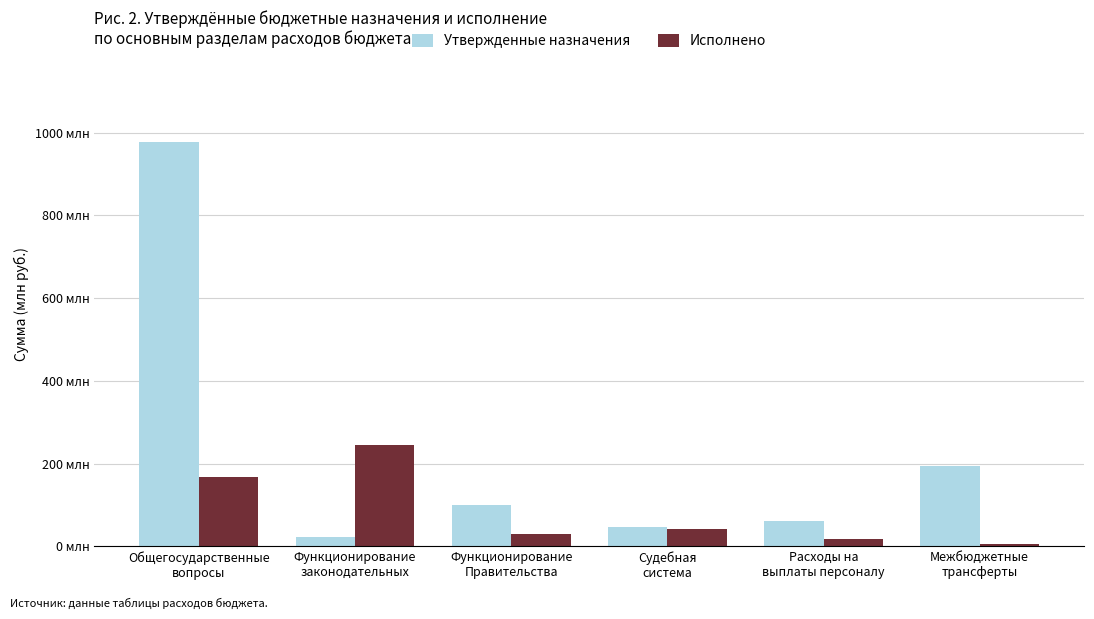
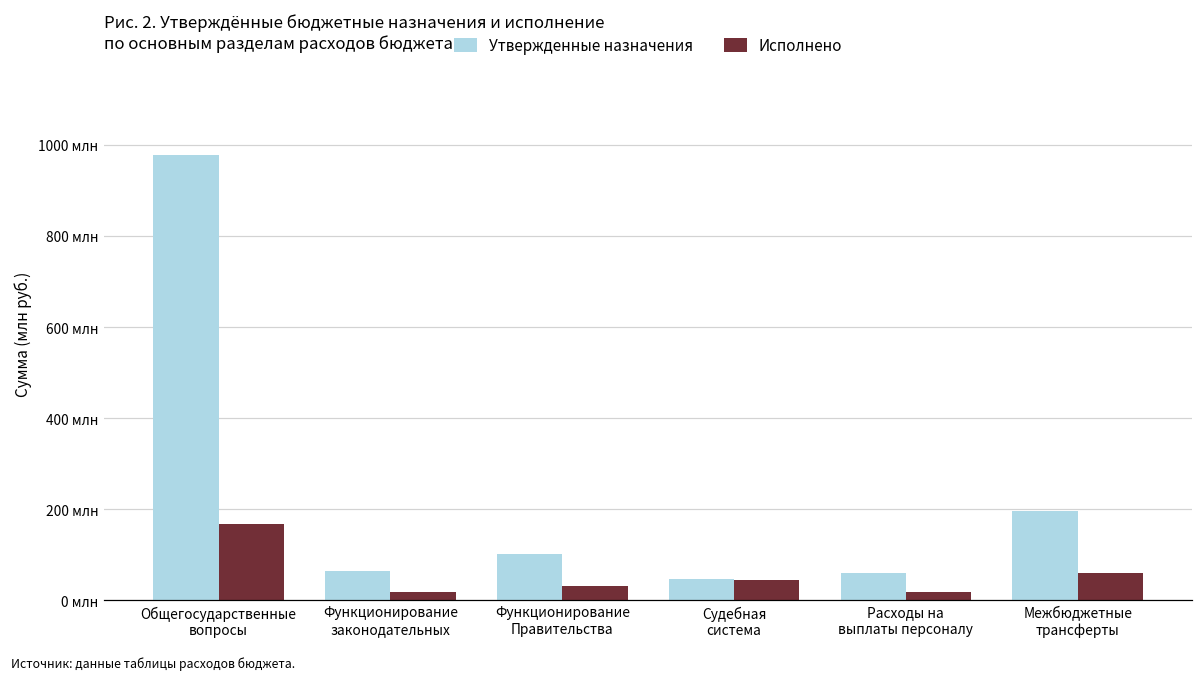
Утвержденные назначения, Функционирование законодательных: 20 млн -> 60 млн
Исполнено, Функционирование законодательных: 250 млн -> 20 млн
Исполнено, Межбюджетные трансферты: 0 млн -> 60 млн
